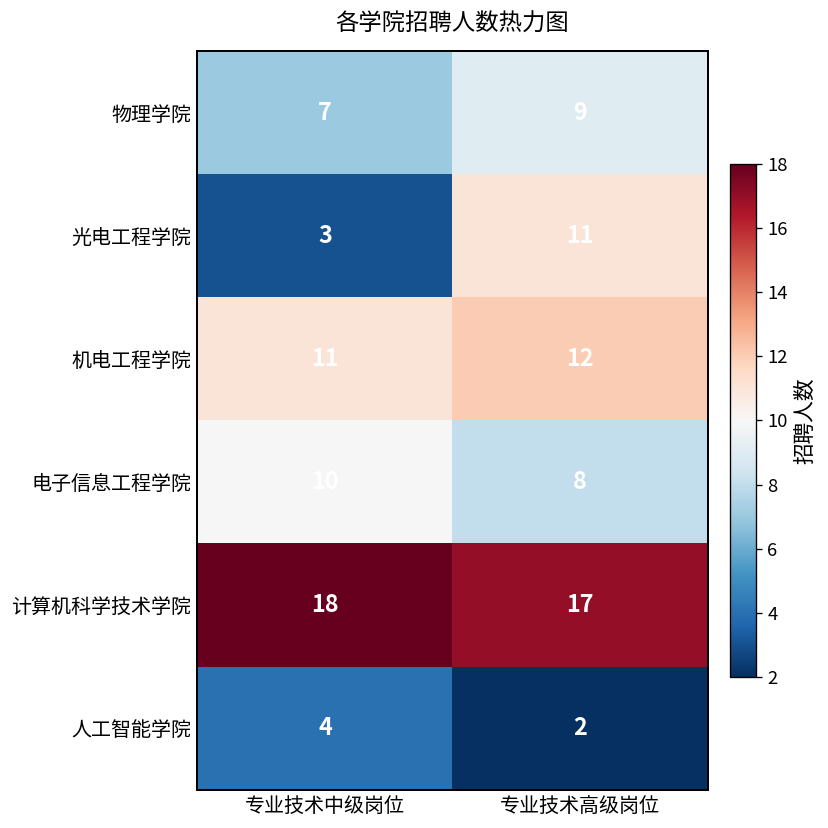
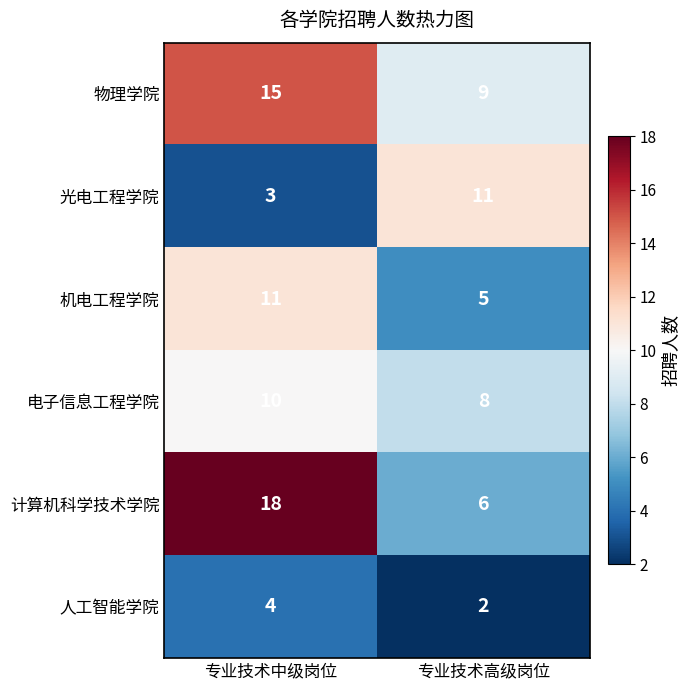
物理学院, 专业技术中级岗位: 7 -> 15
机电工程学院, 专业技术高级岗位: 12 -> 5
计算机科学技术学院, 专业技术高级岗位: 17 -> 6
